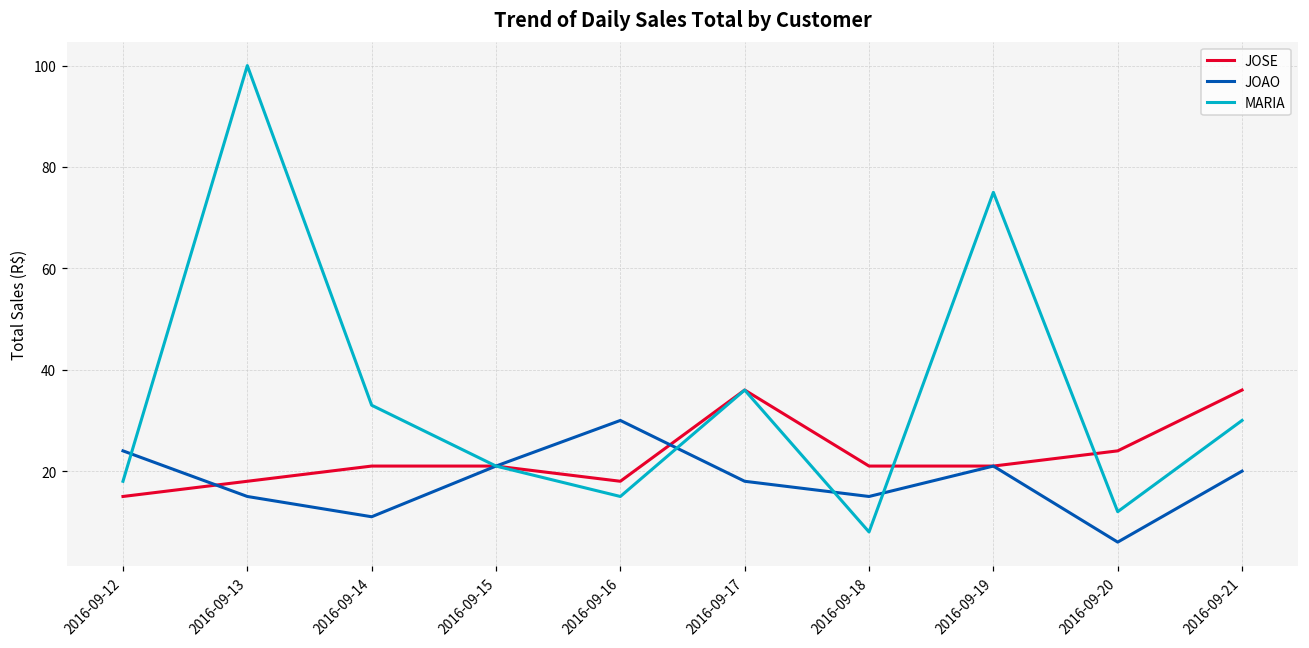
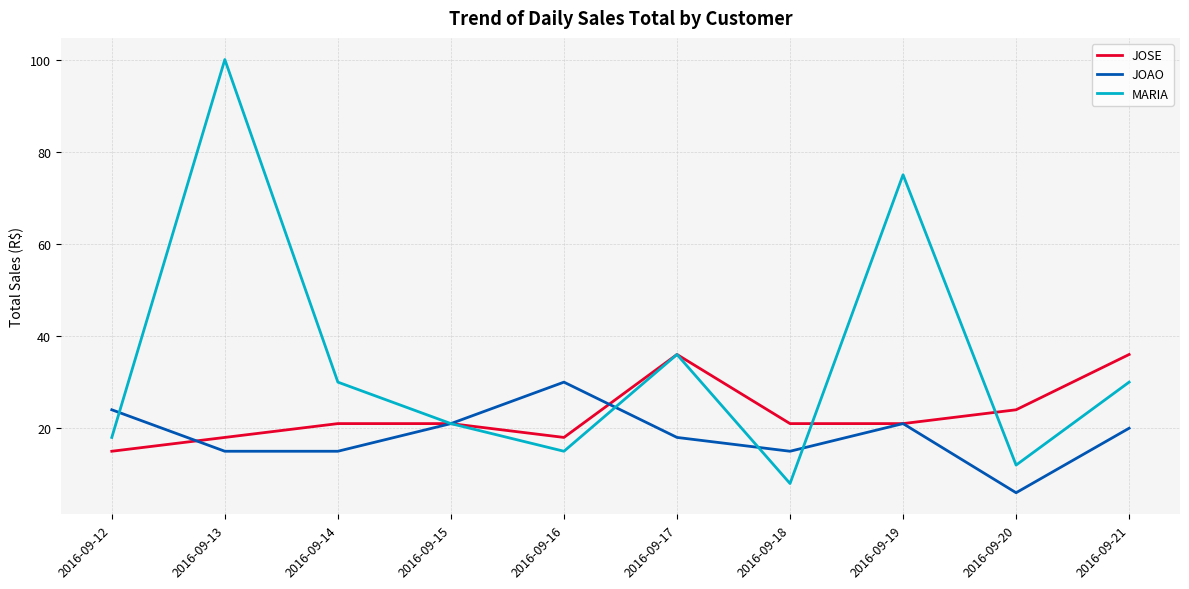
JOAO, 2016-09-14: 11 -> 15
MARIA, 2016-09-14: 33 -> 30
